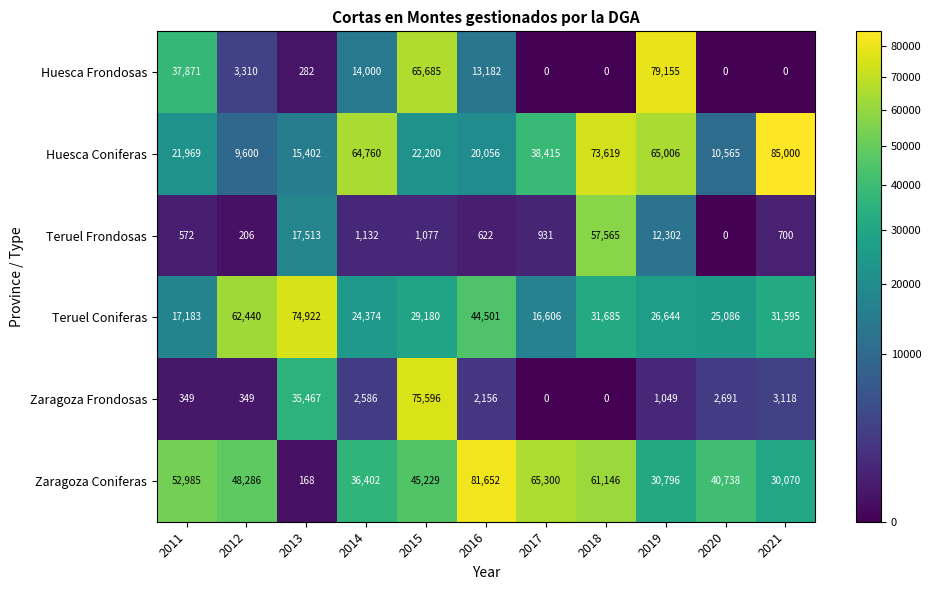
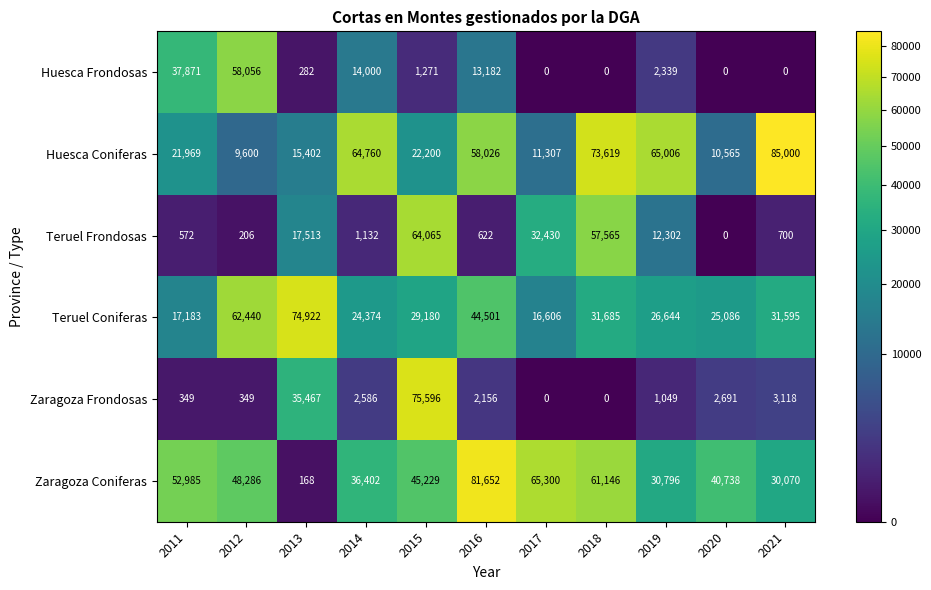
Huesca Frondosas, 2012: 3,310 -> 58,056
Huesca Frondosas, 2015: 65,685 -> 1,271
Huesca Frondosas, 2019: 79,155 -> 2,339
Huesca Coniferas, 2016: 20,056 -> 58,026
Huesca Coniferas, 2017: 38,415 -> 11,307
Teruel Frondosas, 2015: 1,077 -> 64,065
Teruel Frondosas, 2017: 931 -> 32,430
